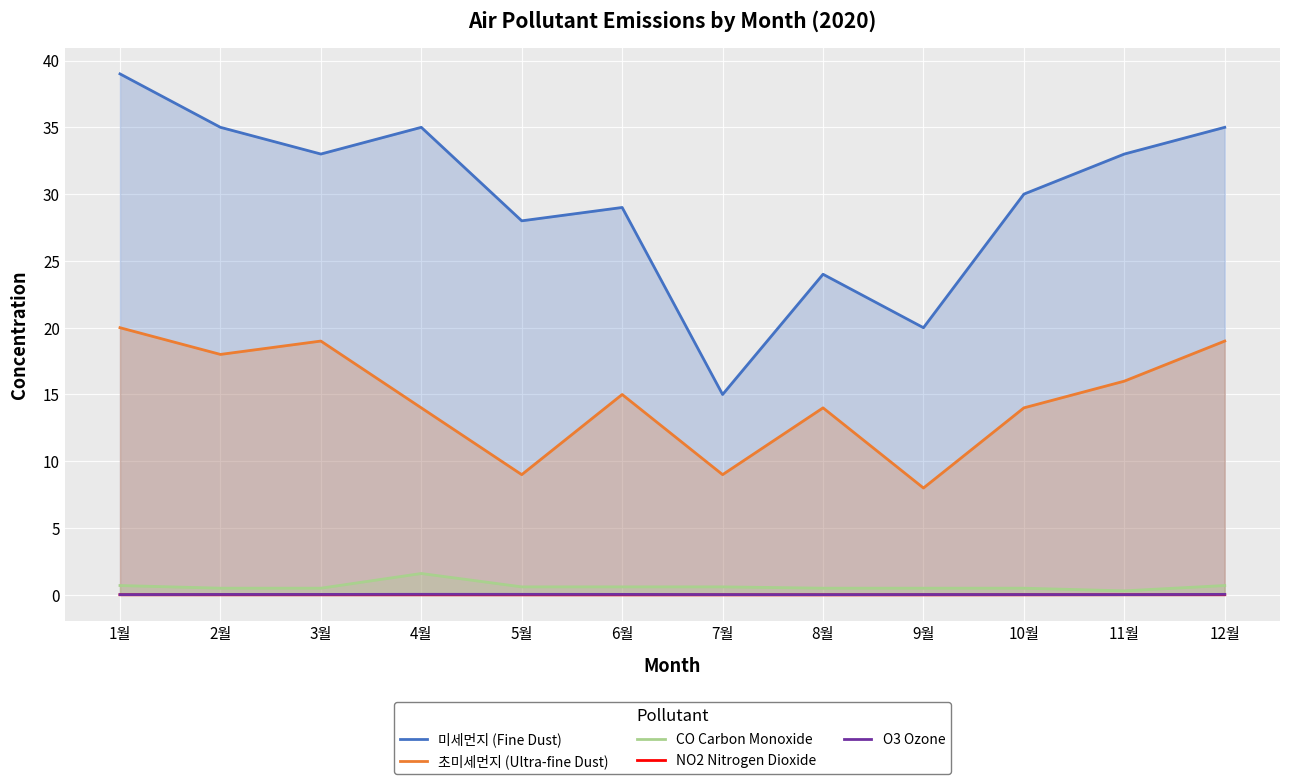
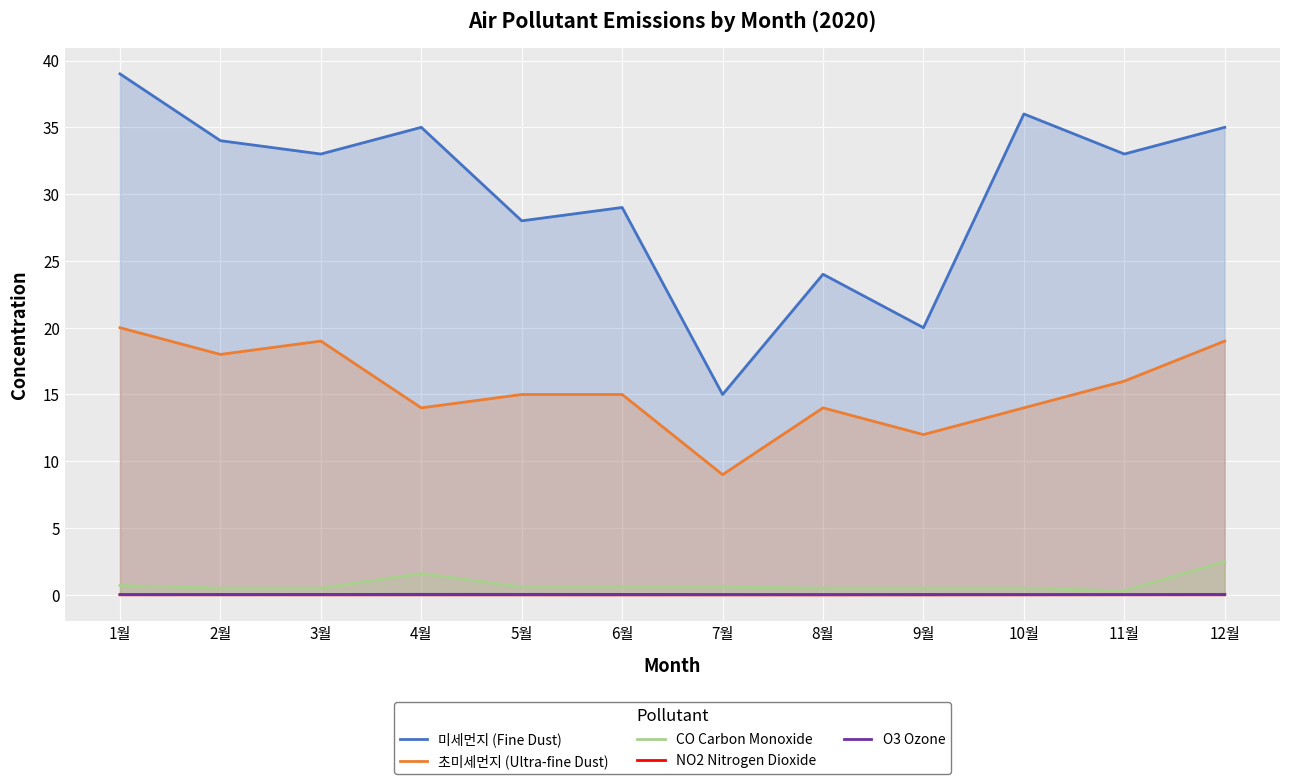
미세먼지 (Fine Dust), 2월: 35 -> 34
초미세먼지 (Ultra-fine Dust), 5월: 9 -> 15
초미세먼지 (Ultra-fine Dust), 9월: 8 -> 12
미세먼지 (Fine Dust), 10월: 30 -> 36
CO Carbon Monoxide, 12월: 0.7 -> 2.5
